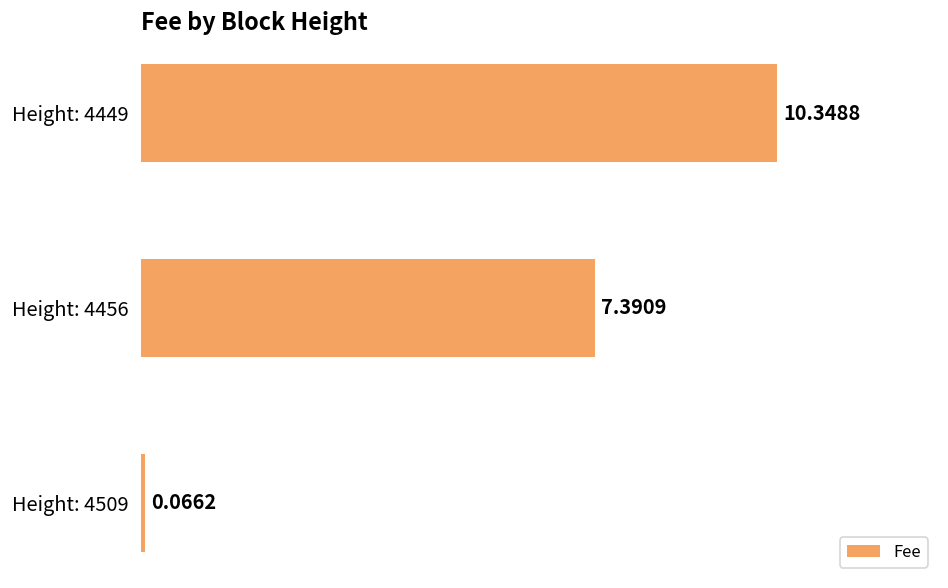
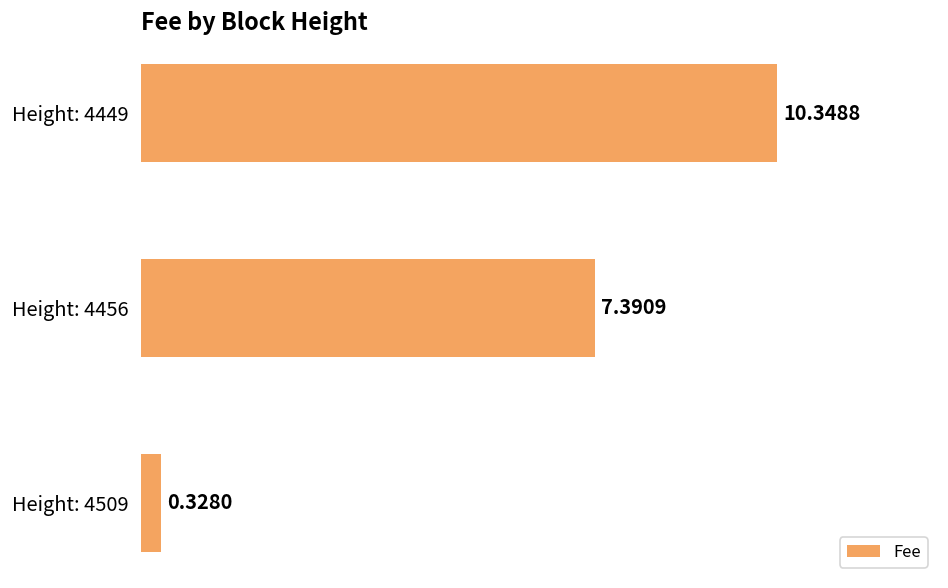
Height: 4509: 0.0662 -> 0.3280
